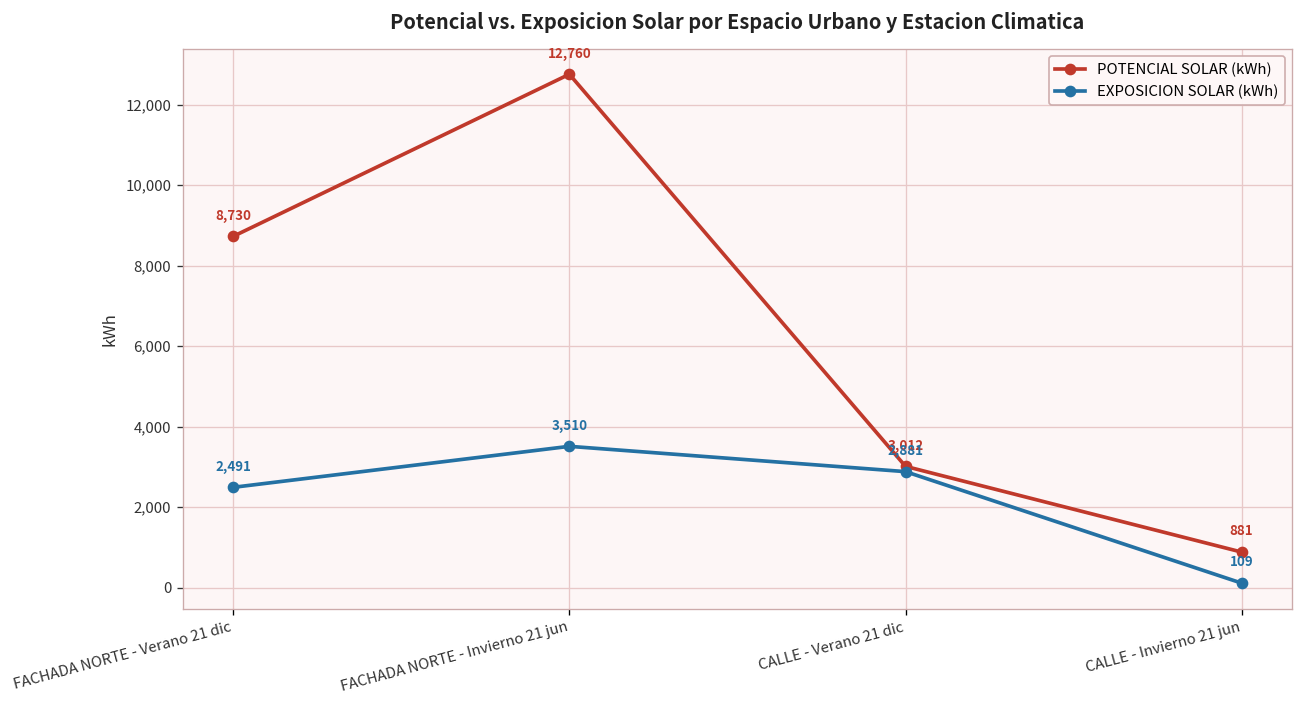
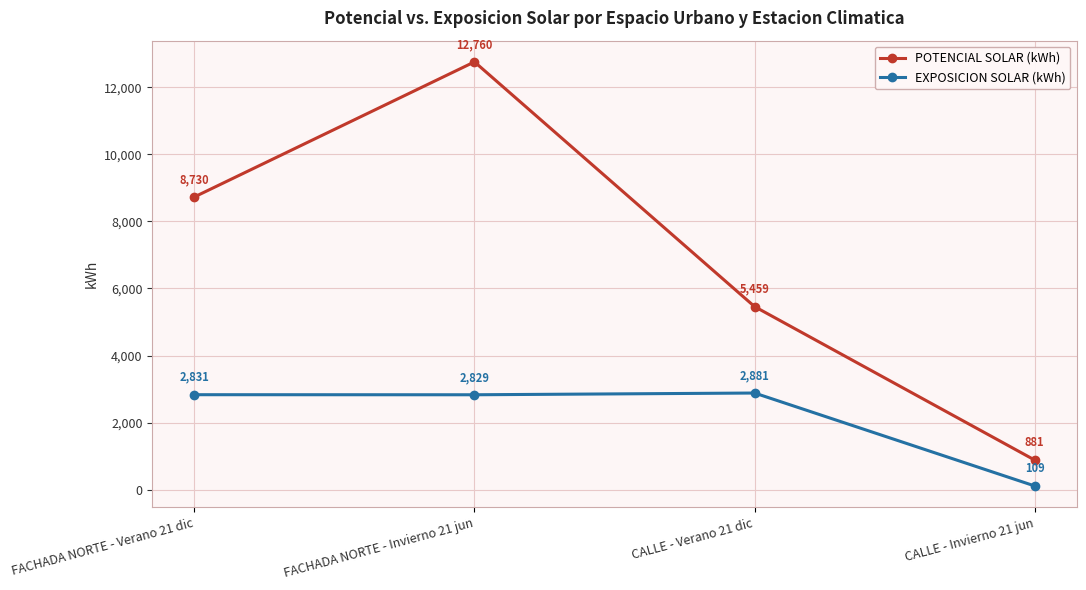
EXPOSICION SOLAR (kWh), FACHADA NORTE - Verano 21 dic: 2,491 -> 2,831
EXPOSICION SOLAR (kWh), FACHADA NORTE - Invierno 21 jun: 3,510 -> 2,829
POTENCIAL SOLAR (kWh), CALLE - Verano 21 dic: 3,012 -> 5,459
